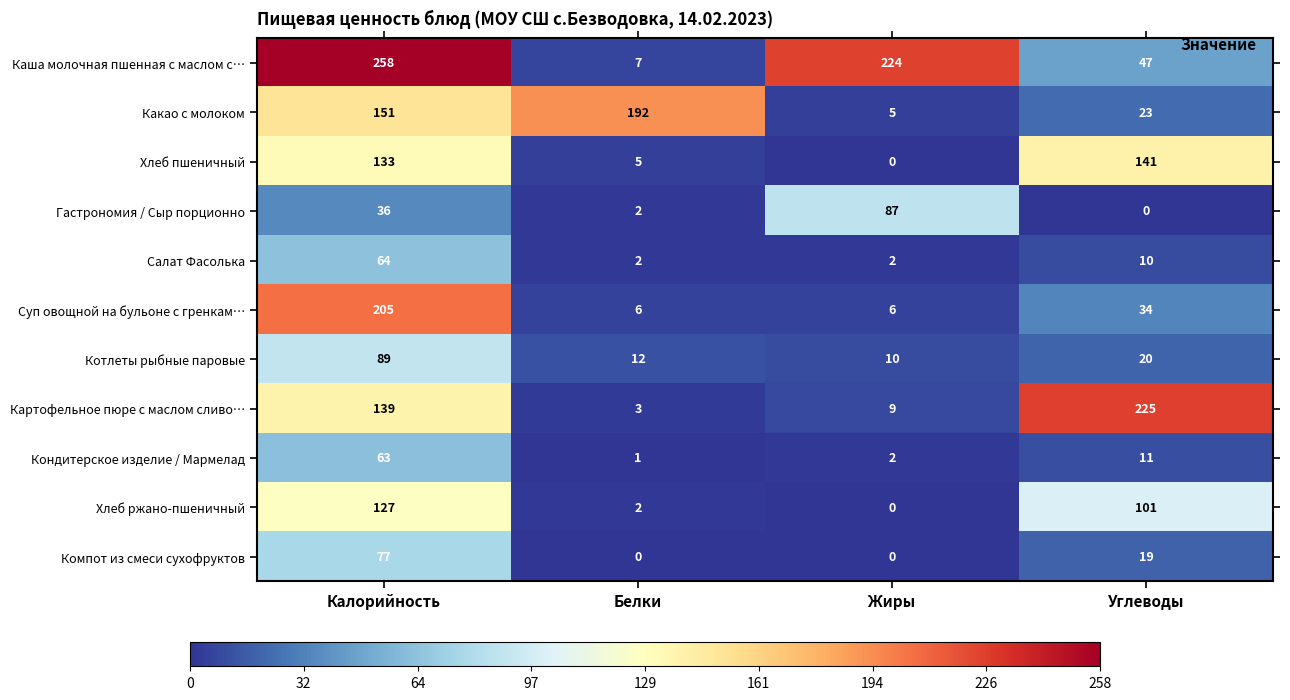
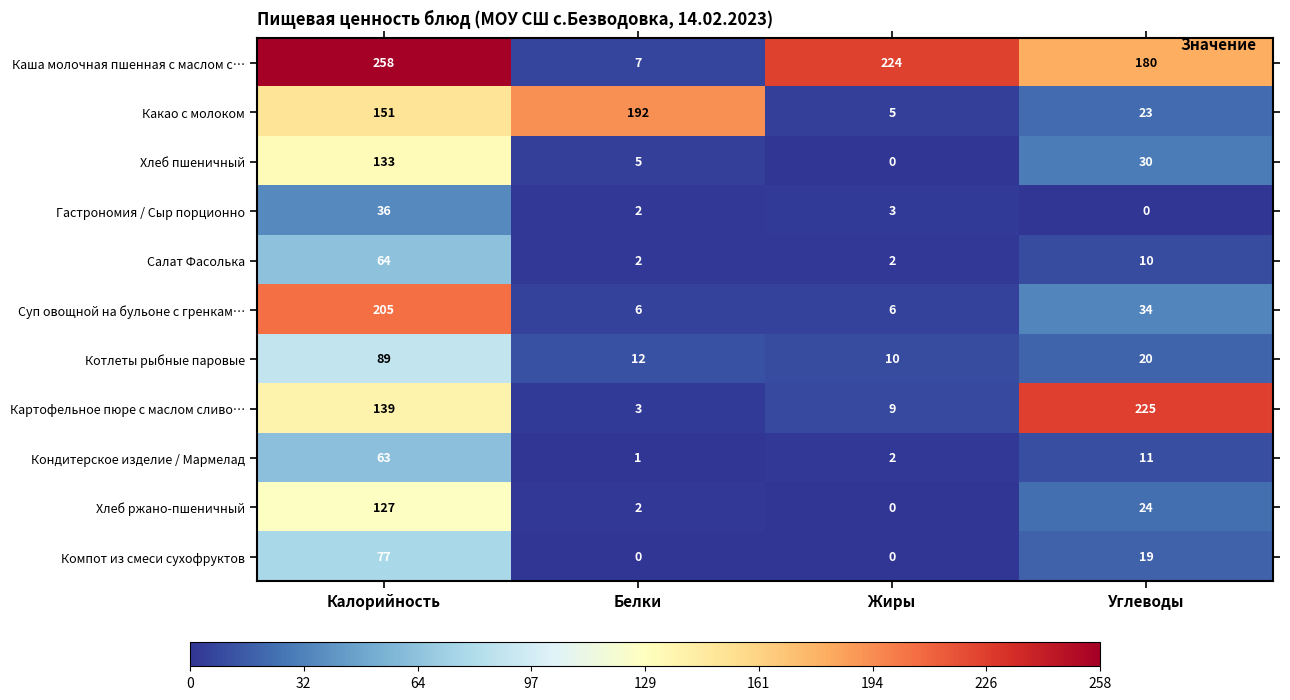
Каша молочная пшенная с маслом с…, Углеводы: 47 -> 180
Хлеб пшеничный, Углеводы: 141 -> 30
Гастрономия / Сыр порционно, Жиры: 87 -> 3
Хлеб ржано-пшеничный, Углеводы: 101 -> 24
